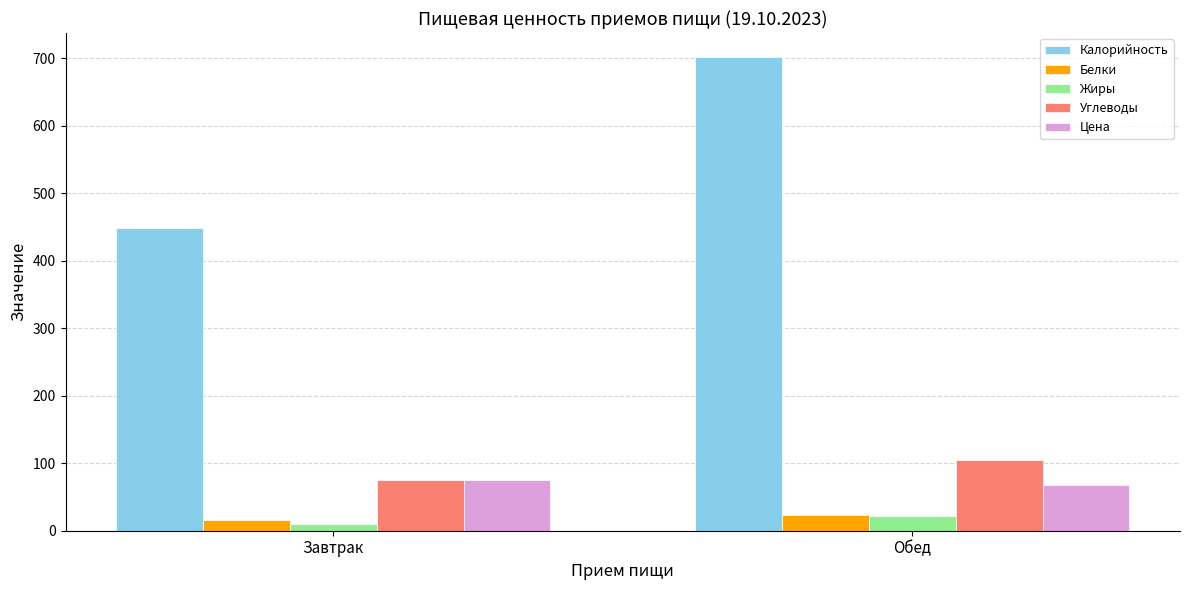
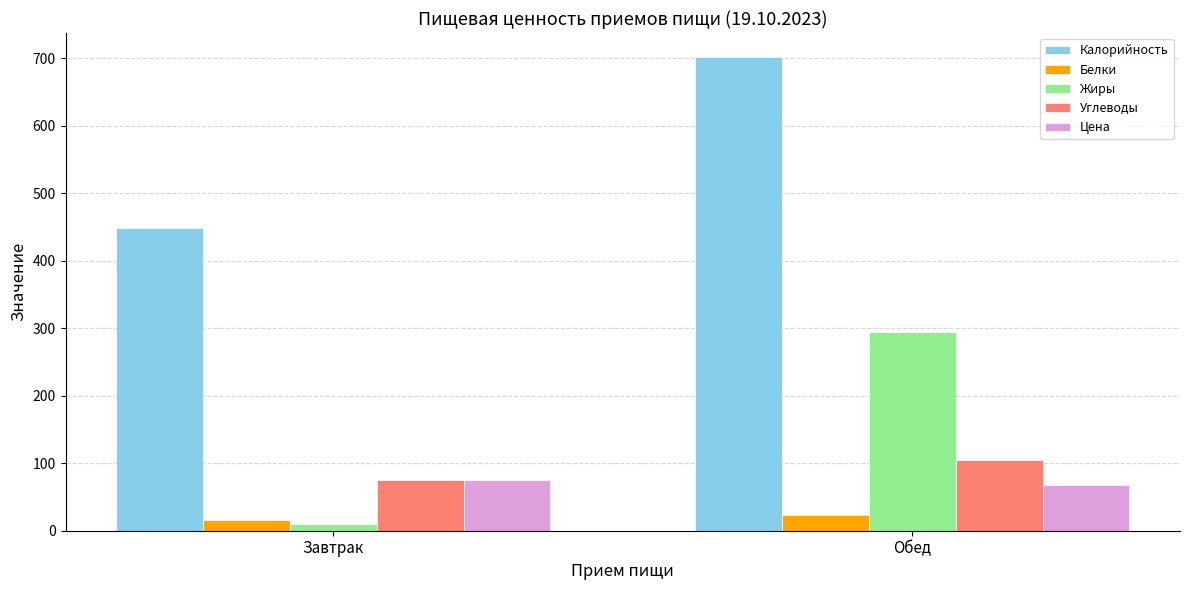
Жиры, Обед: 20 -> 290
